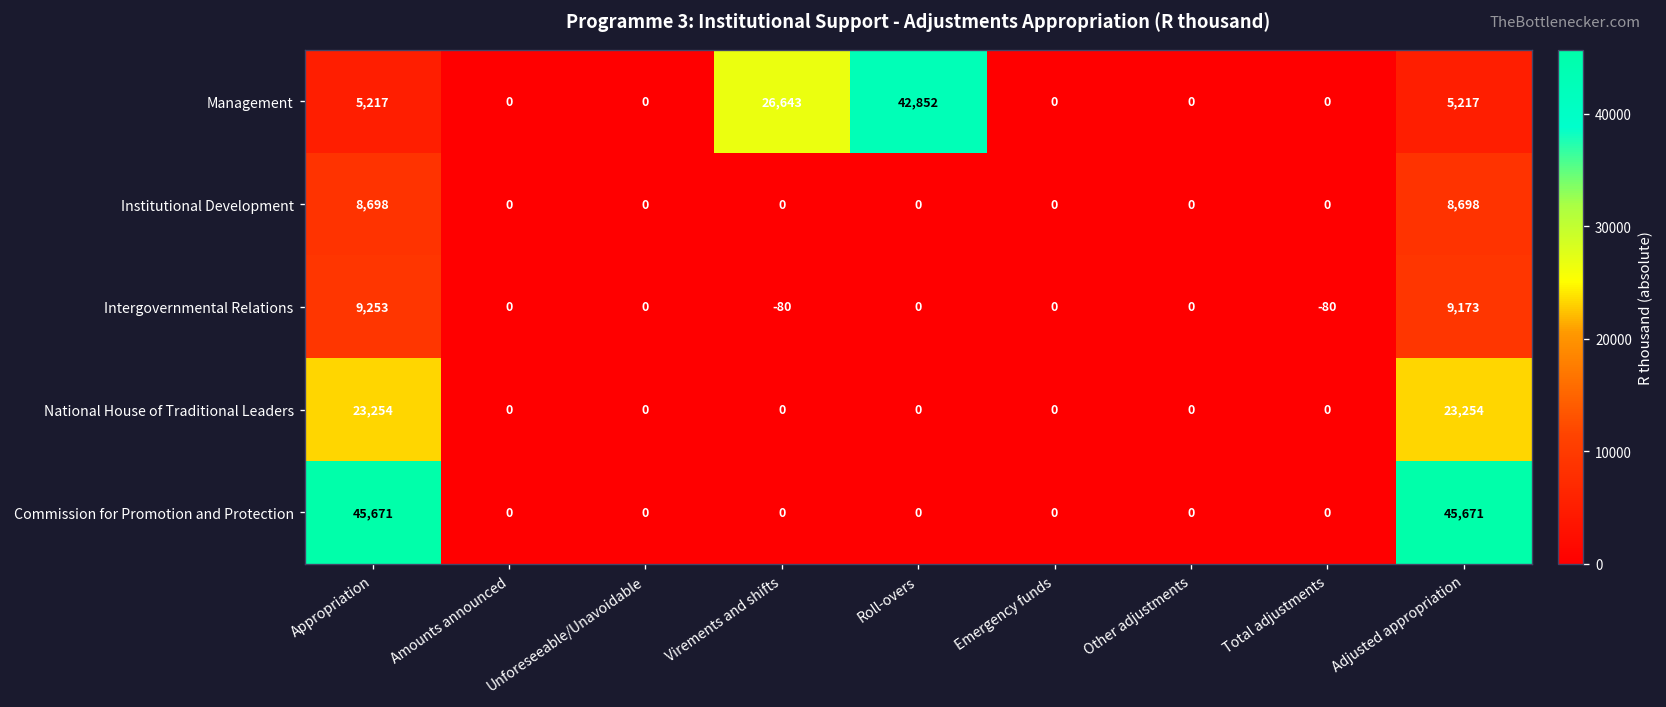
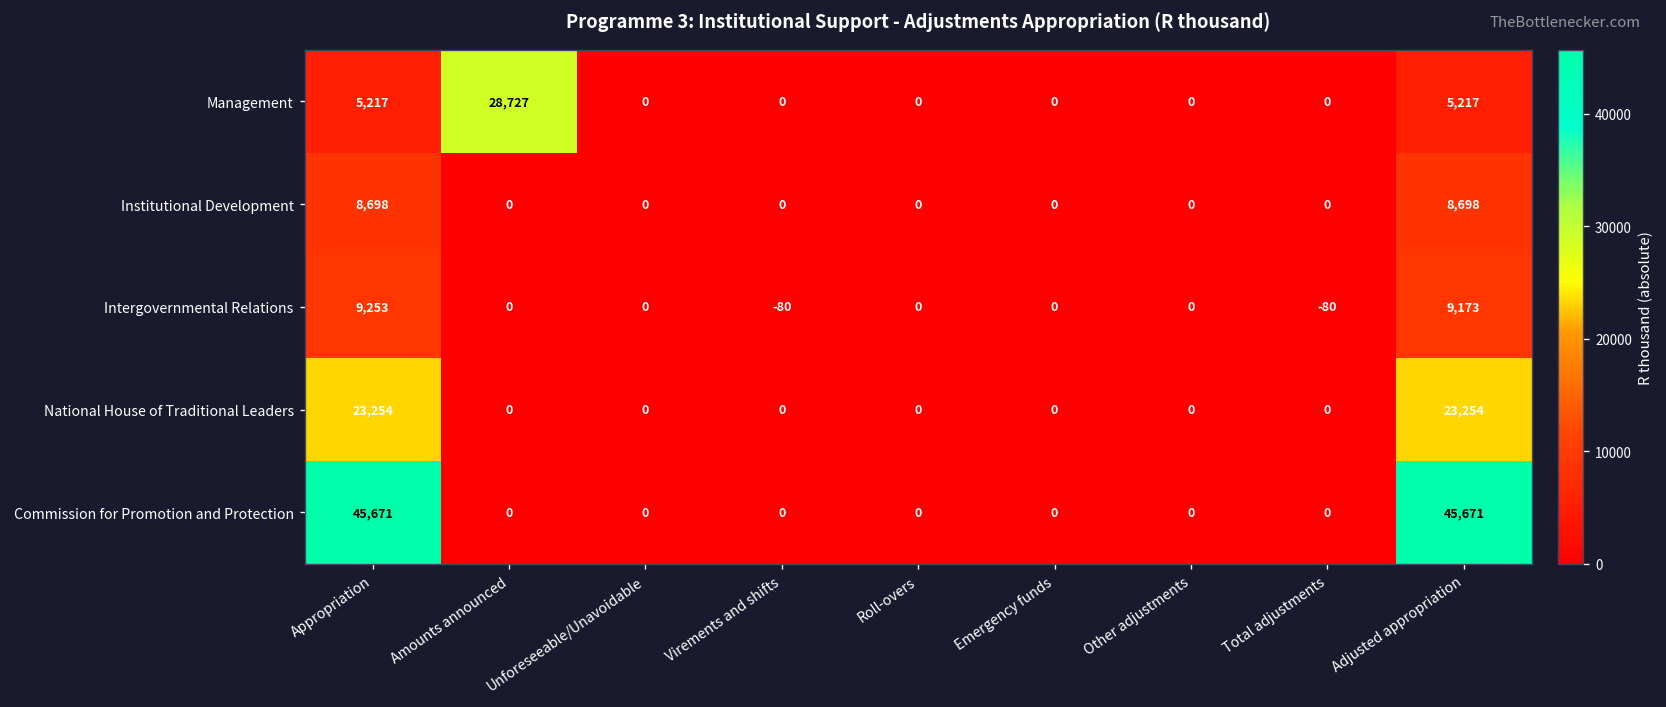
Management, Amounts announced: 0 -> 28,727
Management, Virements and shifts: 26,643 -> 0
Management, Roll-overs: 42,852 -> 0
